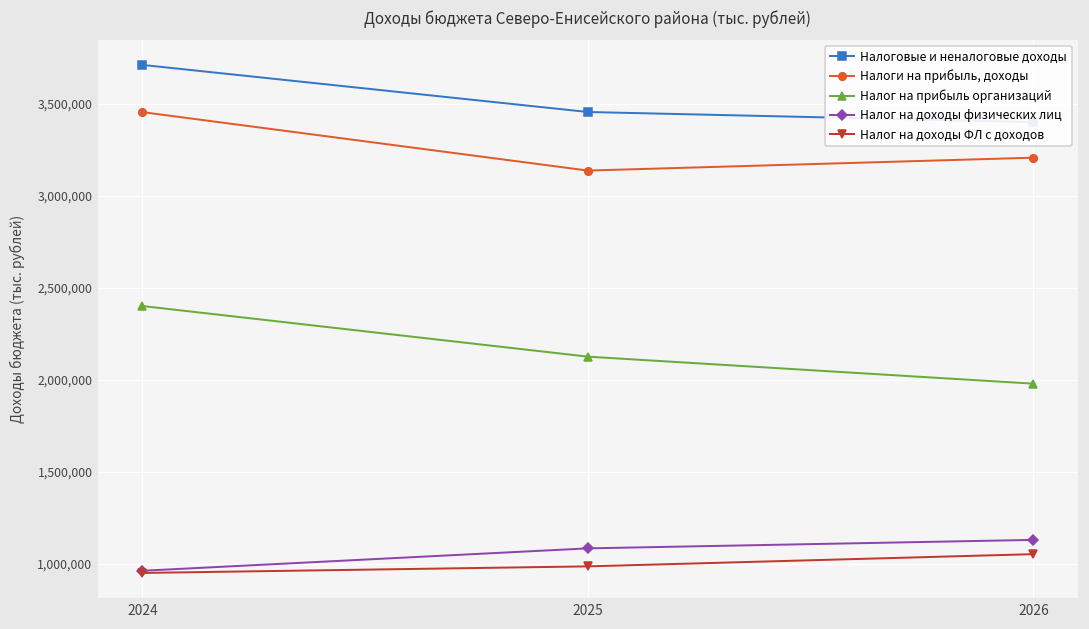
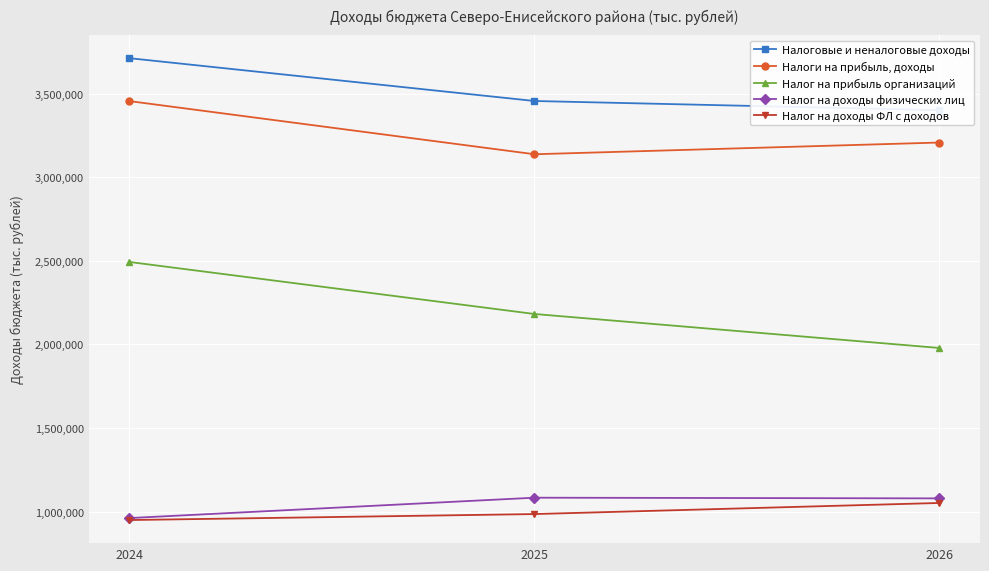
Налог на прибыль организаций, 2024: 2,400,000 -> 2,490,000
Налог на прибыль организаций, 2025: 2,130,000 -> 2,180,000
Налог на доходы физических лиц, 2026: 1,130,000 -> 1,080,000
